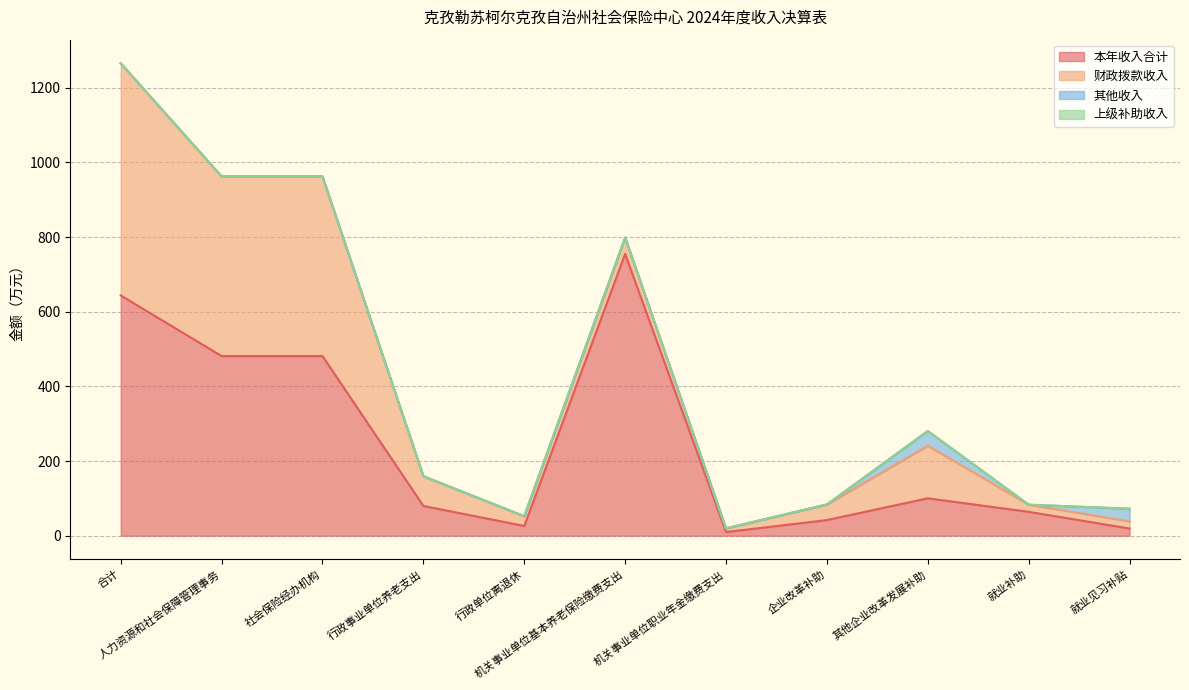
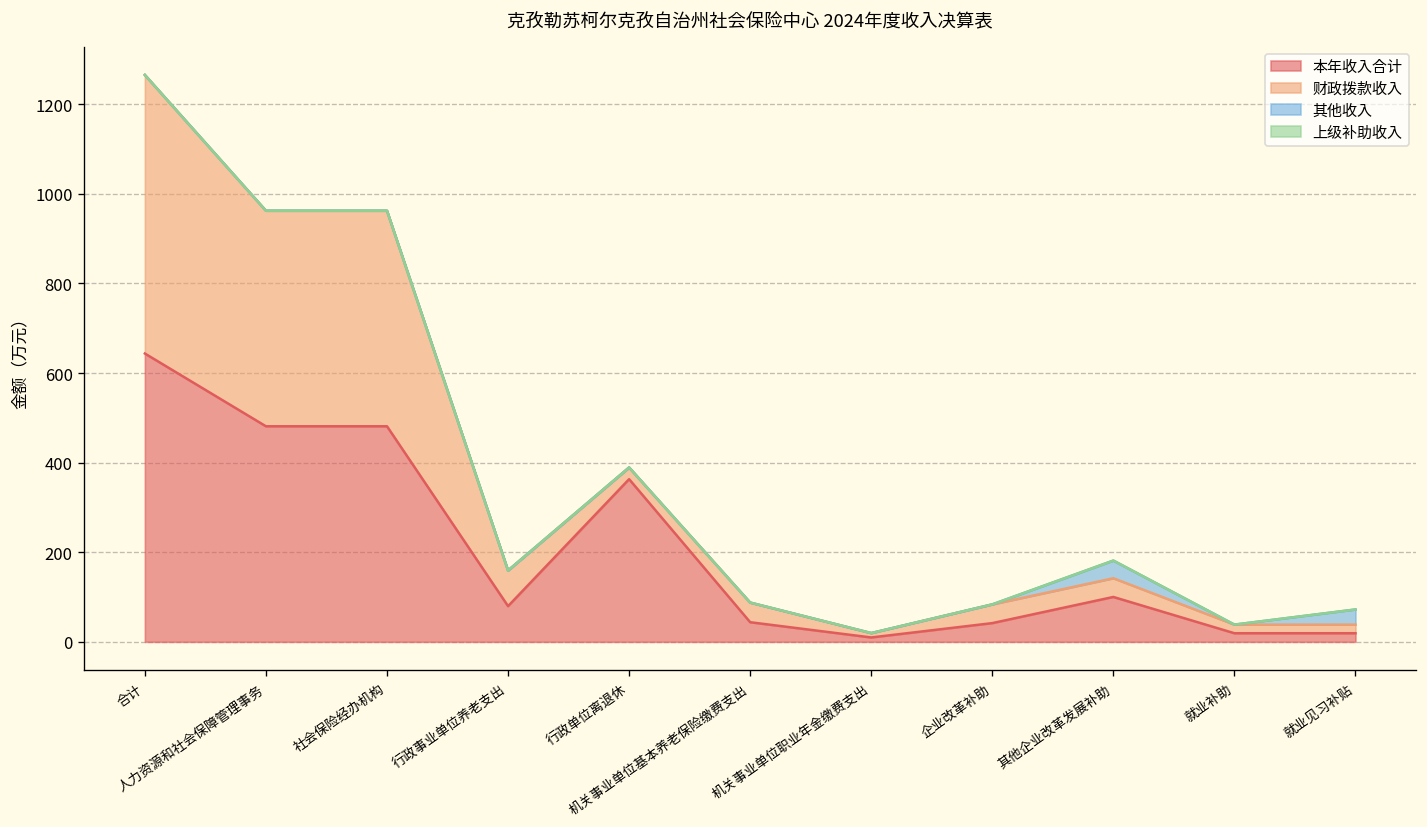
本年收入合计, 行政单位离退休: 30 -> 360
本年收入合计, 机关事业单位基本养老保险缴费支出: 750 -> 40
财政拨款收入, 其他企业改革发展补助: 140 -> 40
本年收入合计, 就业补助: 60 -> 20
